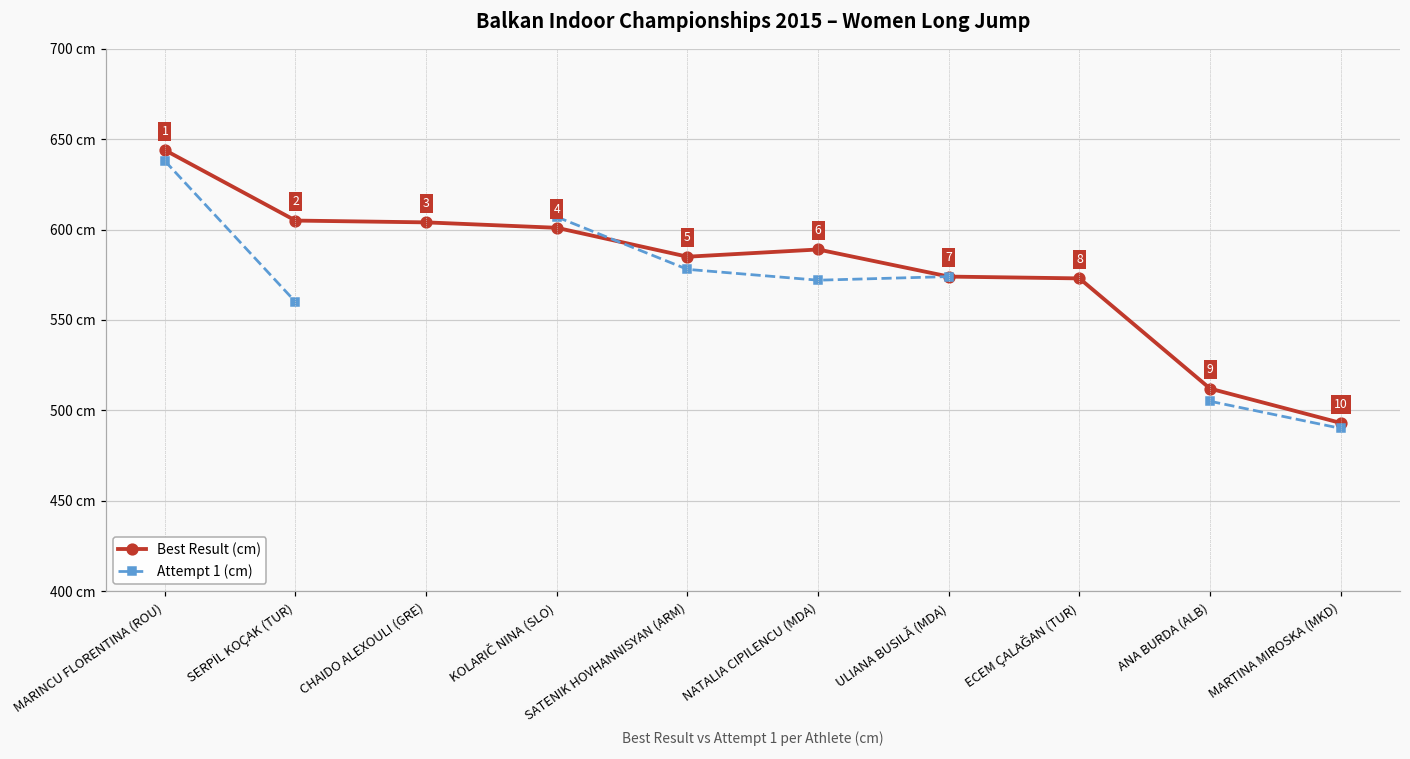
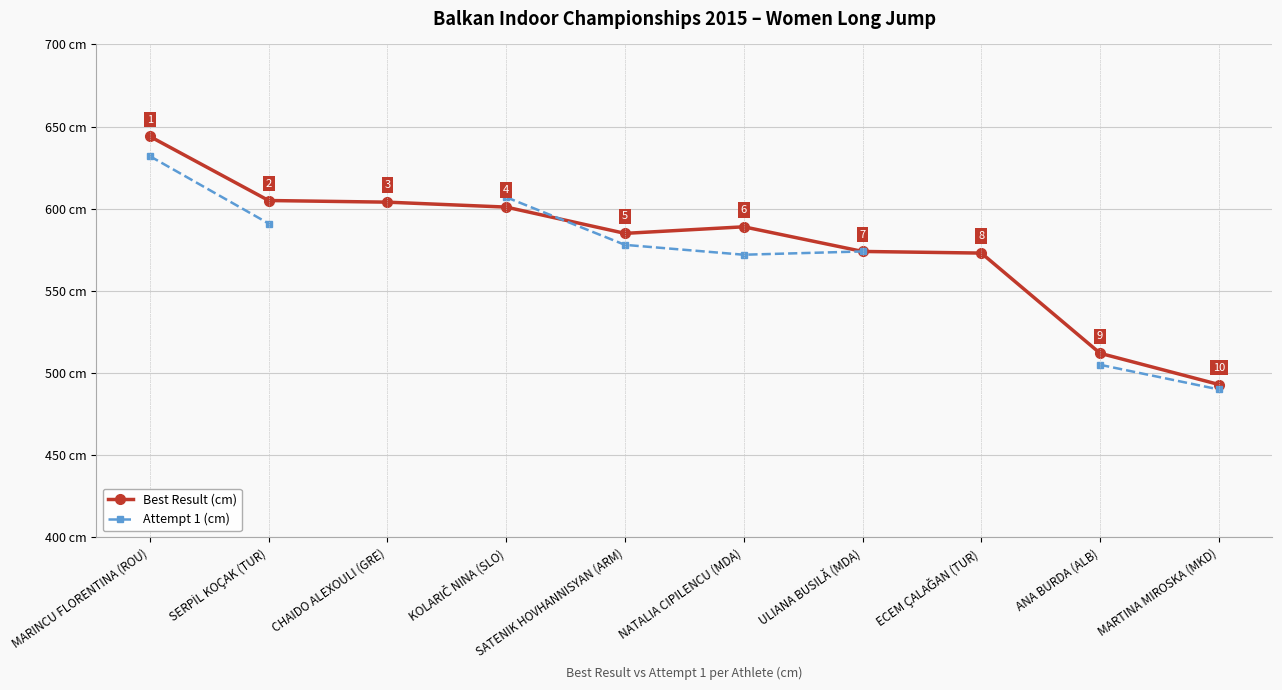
Attempt 1 (cm), MARINCU FLORENTINA (ROU): 638 cm -> 632 cm
Attempt 1 (cm), SERPİL KOÇAK (TUR): 560 cm -> 591 cm
